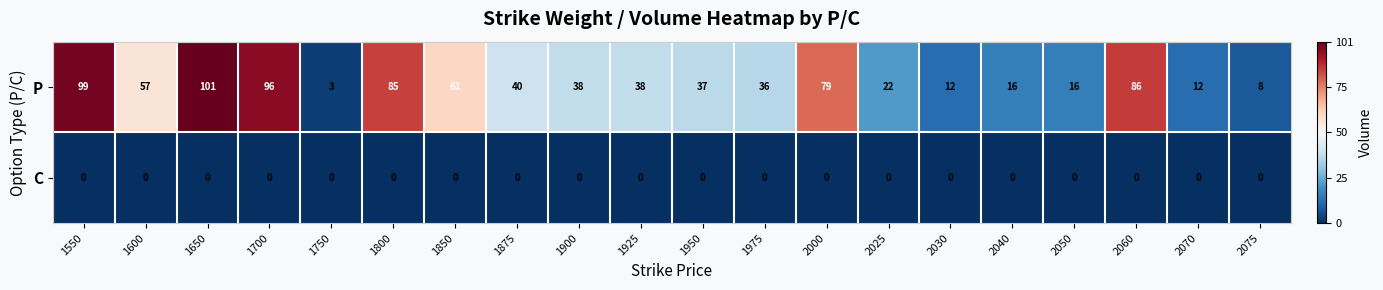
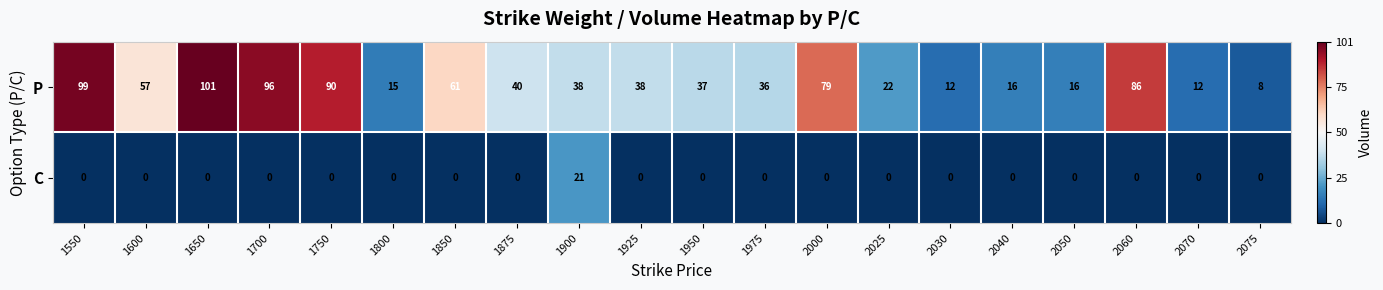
P, 1750: 3 -> 90
P, 1800: 85 -> 15
C, 1900: 0 -> 21
